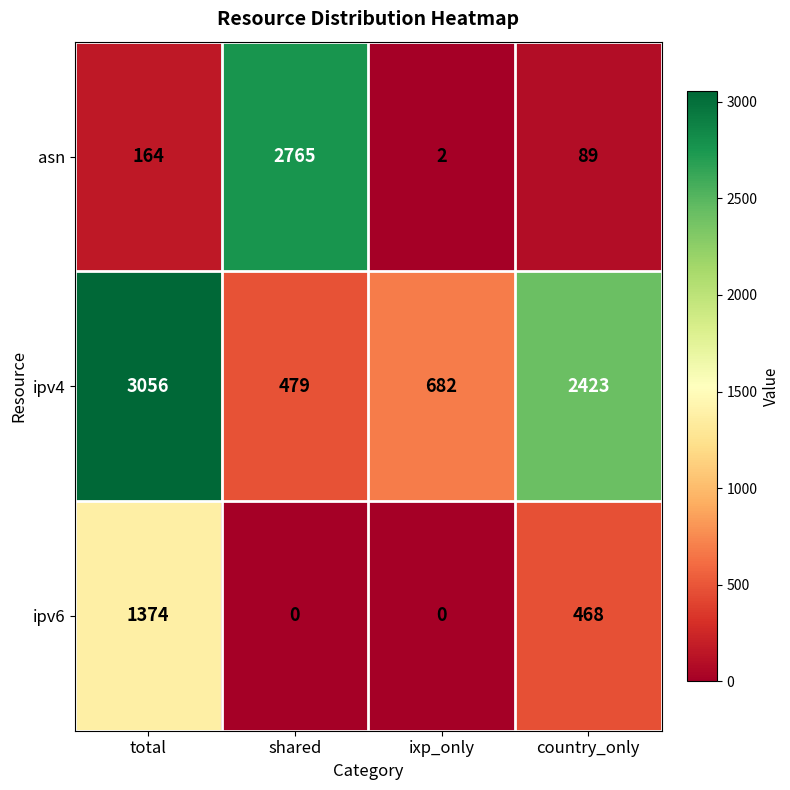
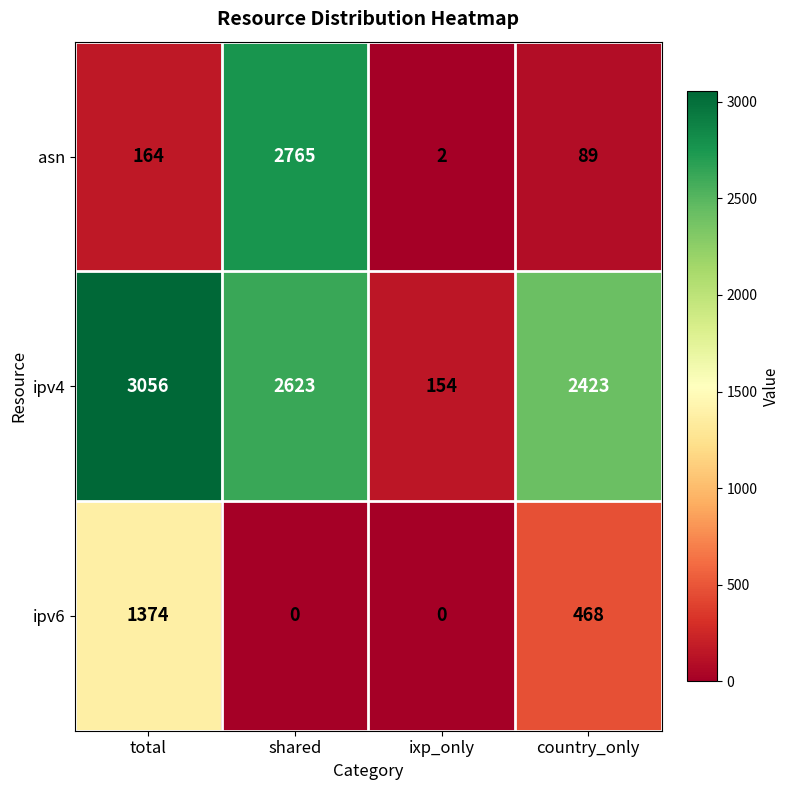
ipv4, shared: 479 -> 2623
ipv4, ixp_only: 682 -> 154
